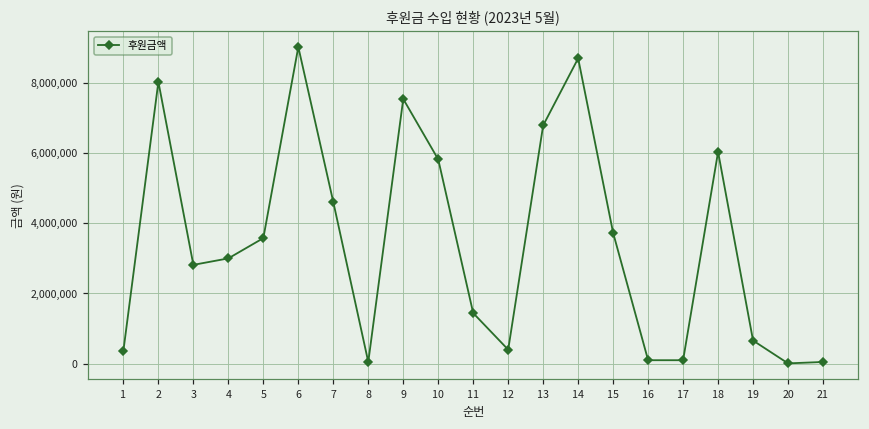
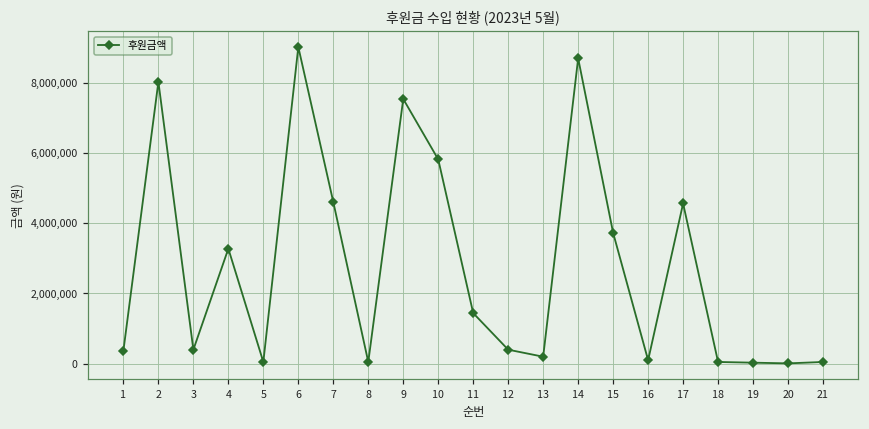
3: 2,800,000 -> 400,000
4: 3,000,000 -> 3,300,000
5: 3,600,000 -> 100,000
13: 6,800,000 -> 200,000
17: 100,000 -> 4,600,000
18: 6,000,000 -> 100,000
19: 700,000 -> 0
